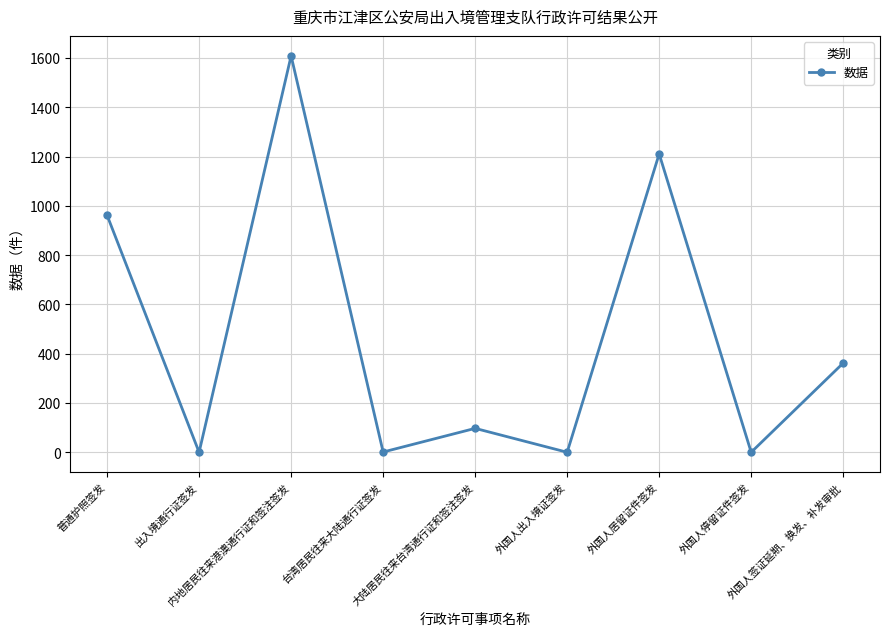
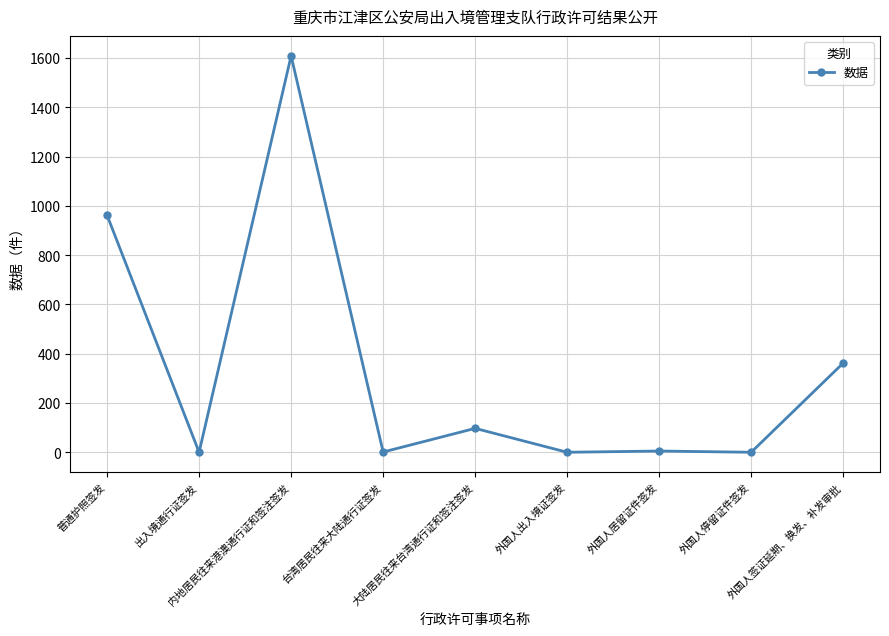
外国人居留证件签发: 1210 -> 10
